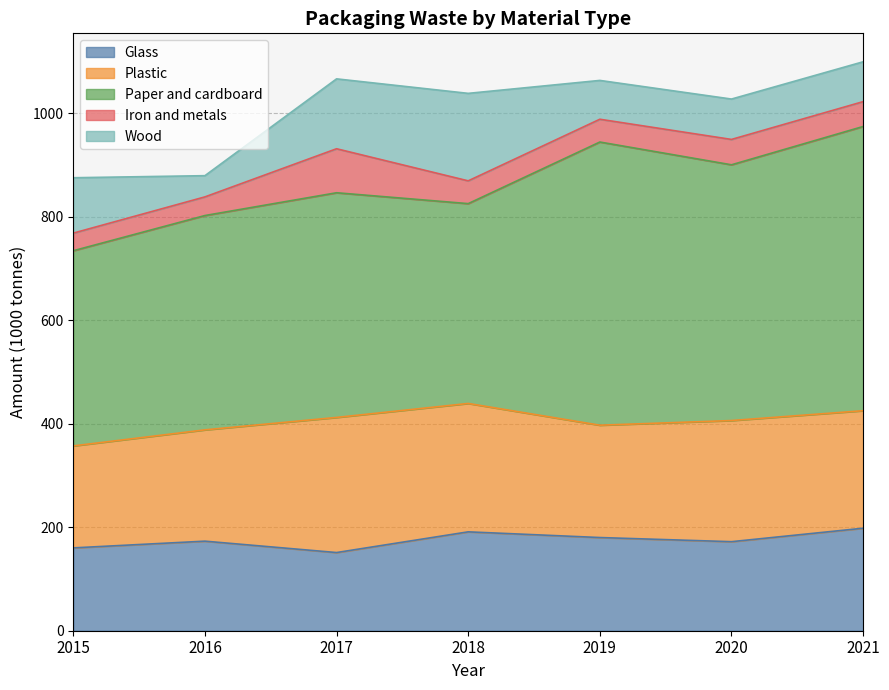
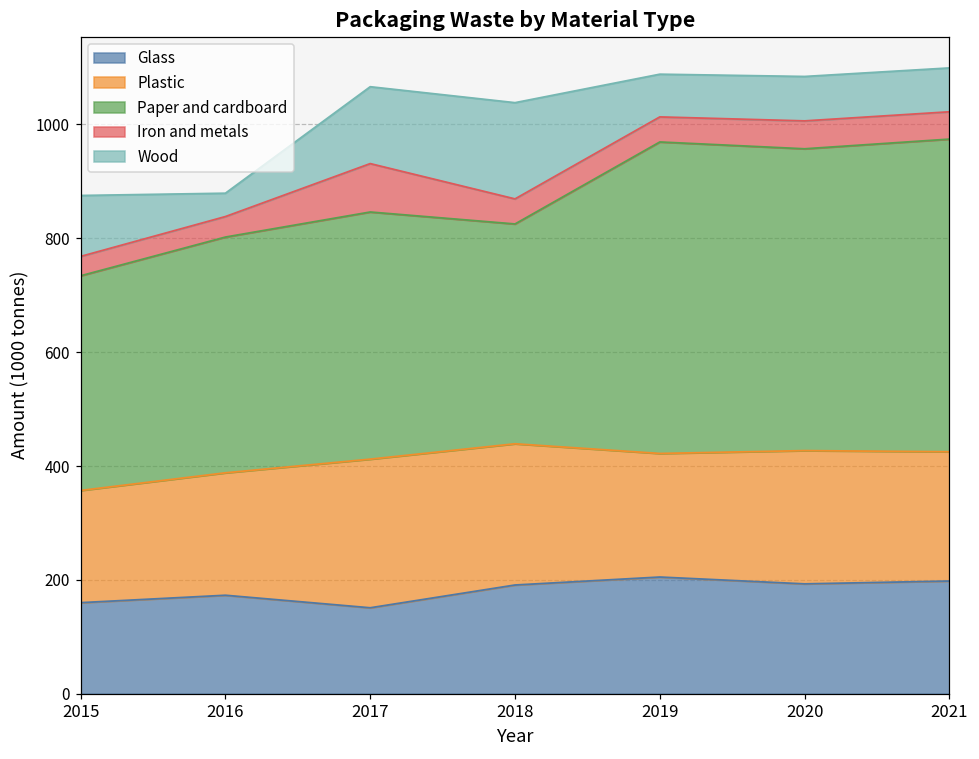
Glass, 2019: 180 -> 210
Glass, 2020: 170 -> 190
Paper and cardboard, 2020: 490 -> 530
